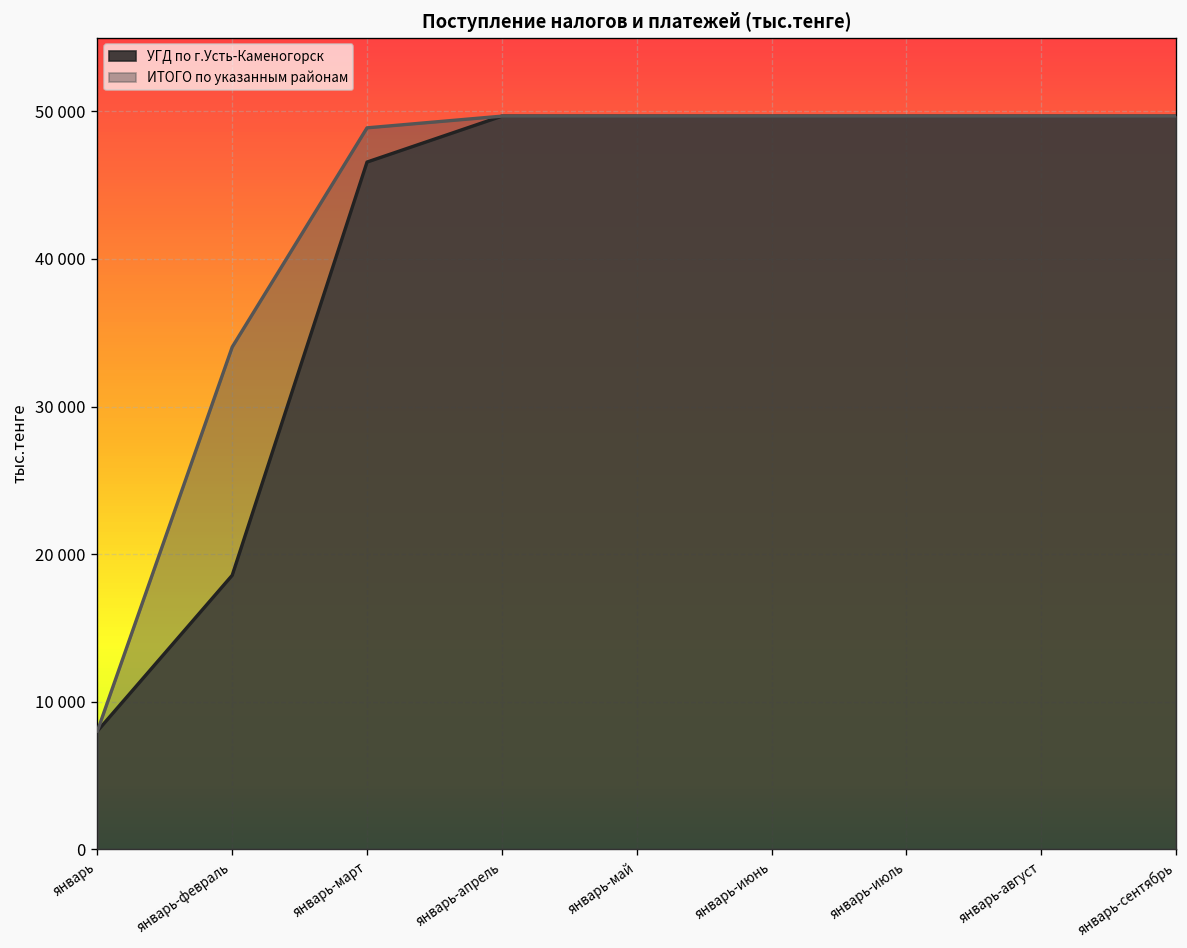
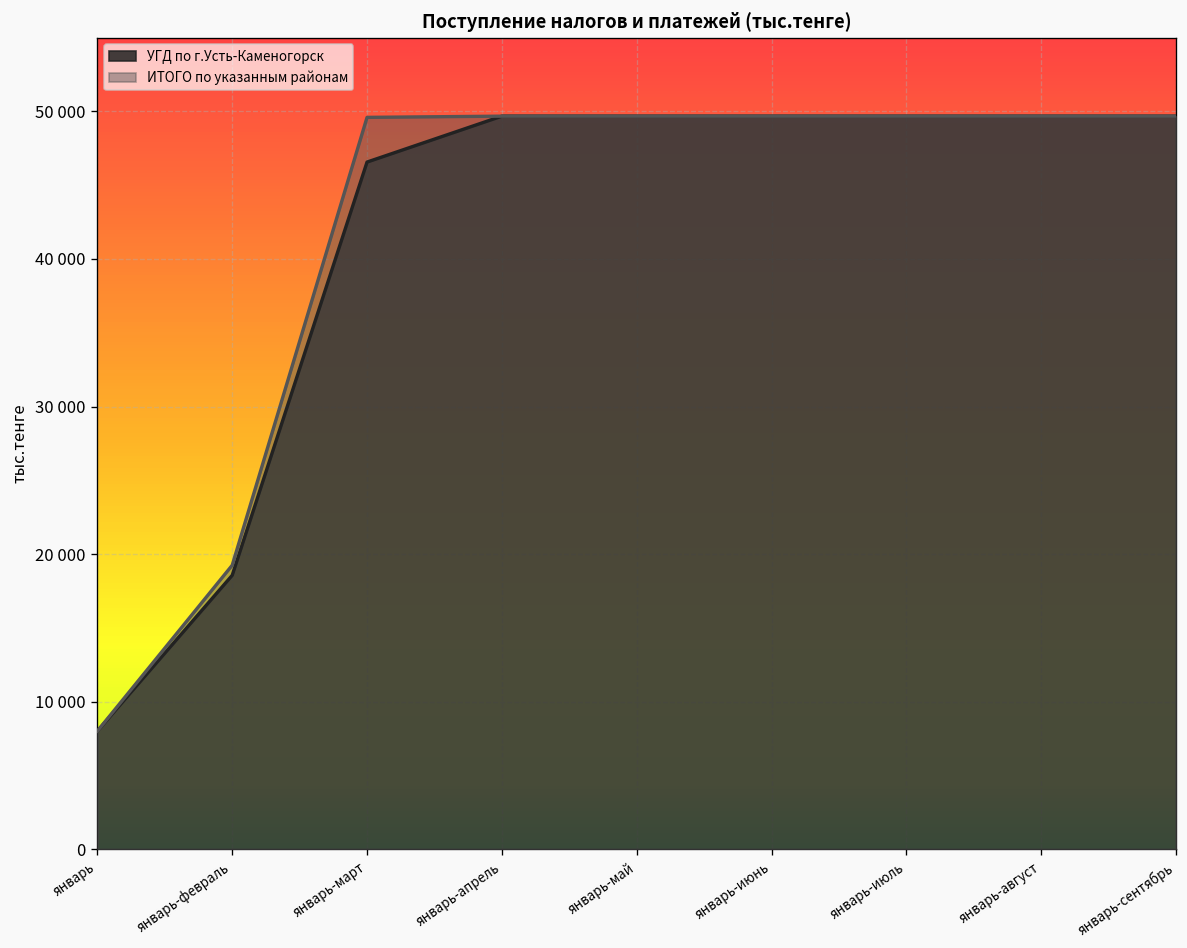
ИТОГО по указанным районам, январь-февраль: 34000 -> 19200
ИТОГО по указанным районам, январь-март: 48900 -> 49600
